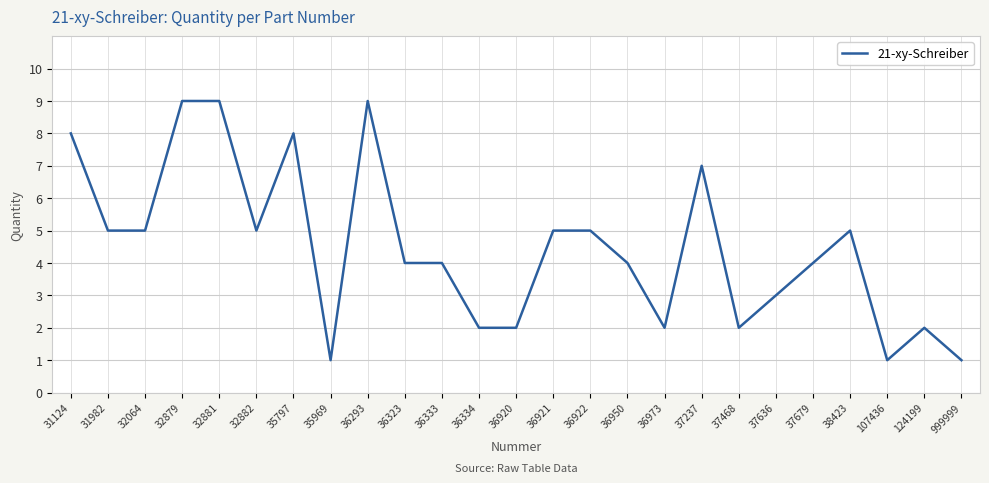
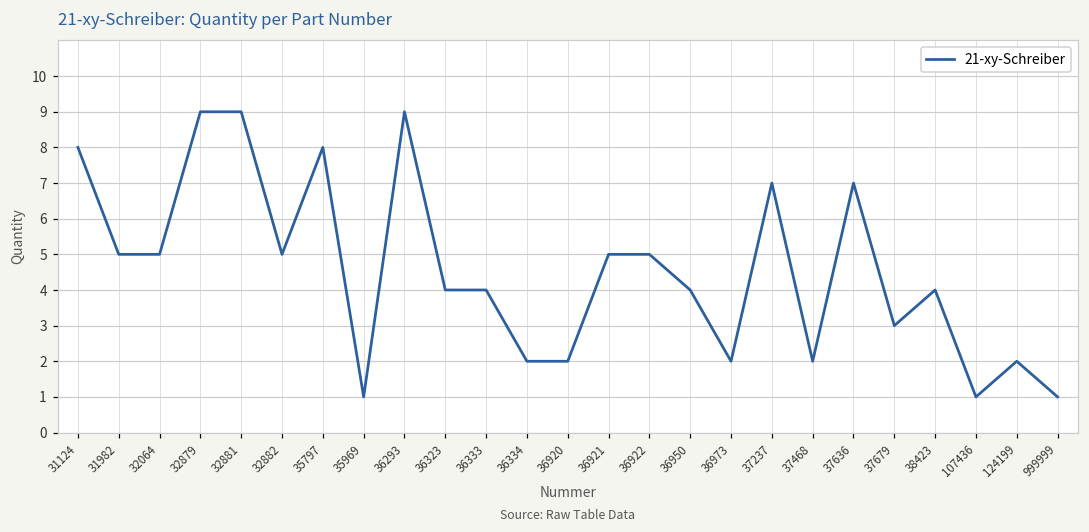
37636: 3 -> 7
37679: 4 -> 3
38423: 5 -> 4
